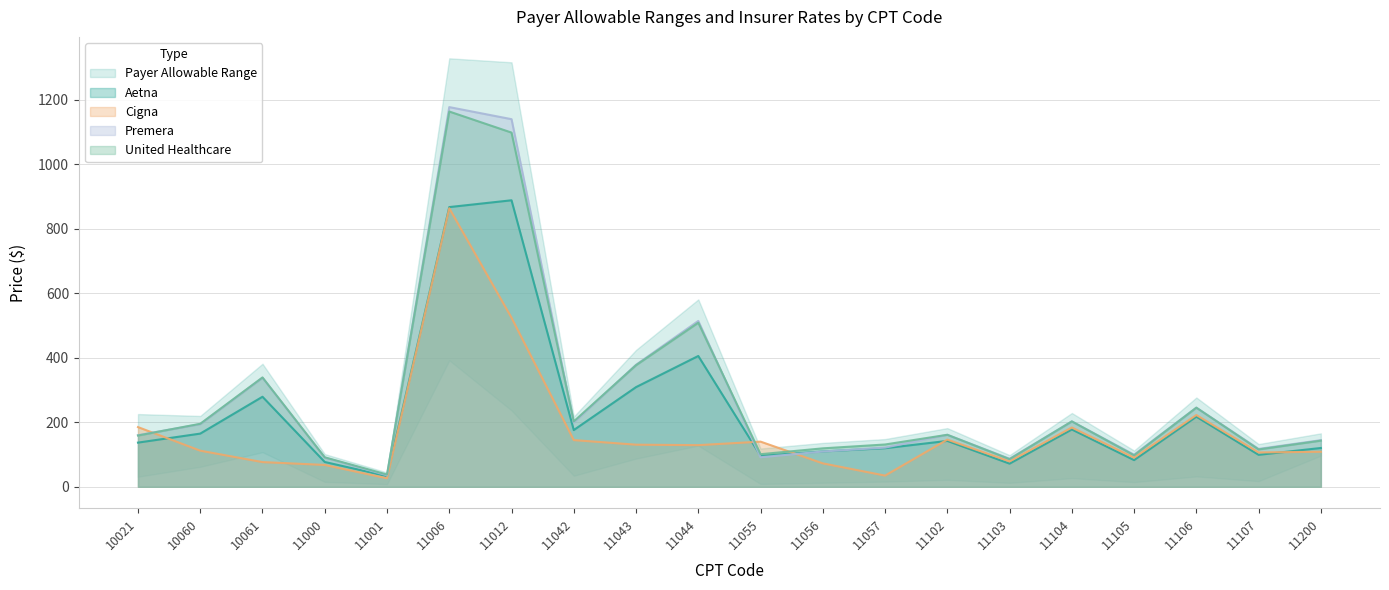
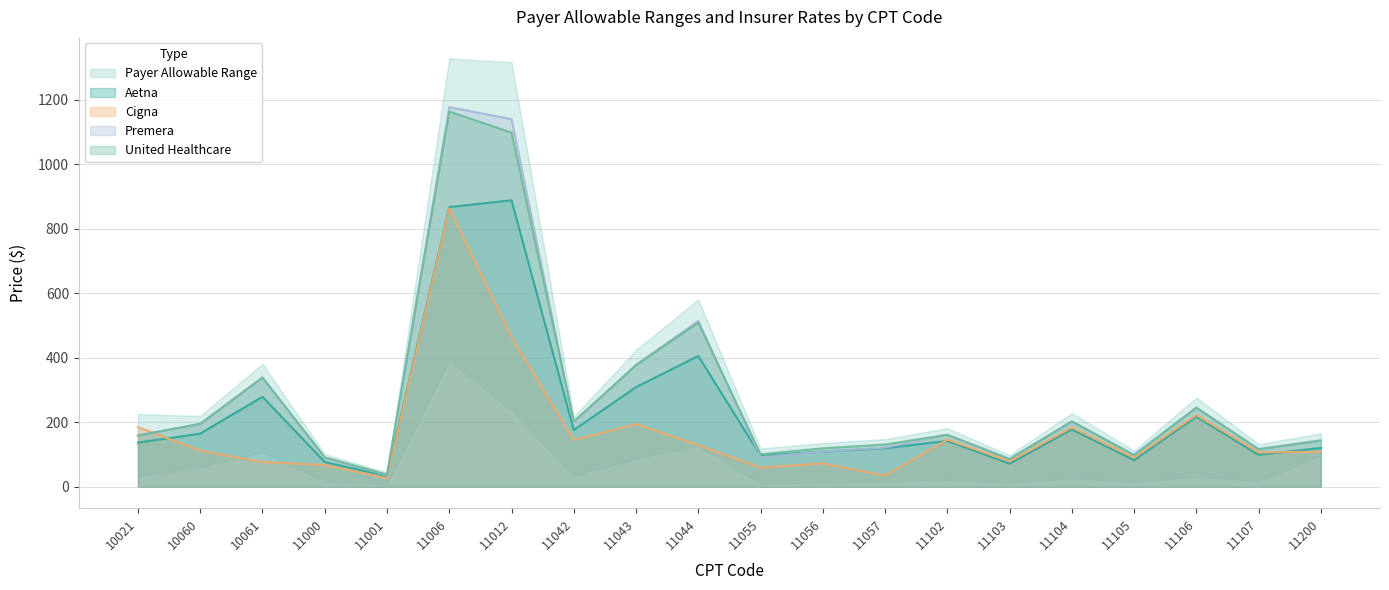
Cigna, 11012: 520 -> 460
Cigna, 11043: 130 -> 190
Cigna, 11055: 140 -> 60
